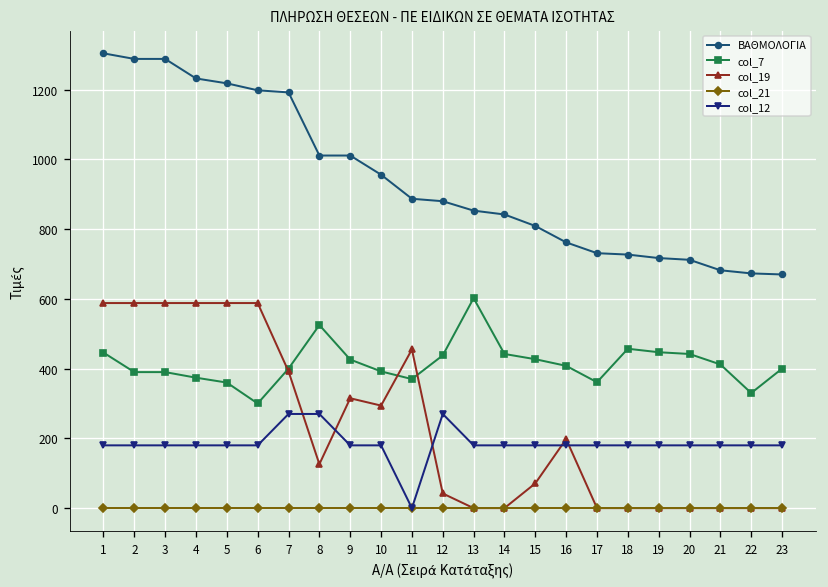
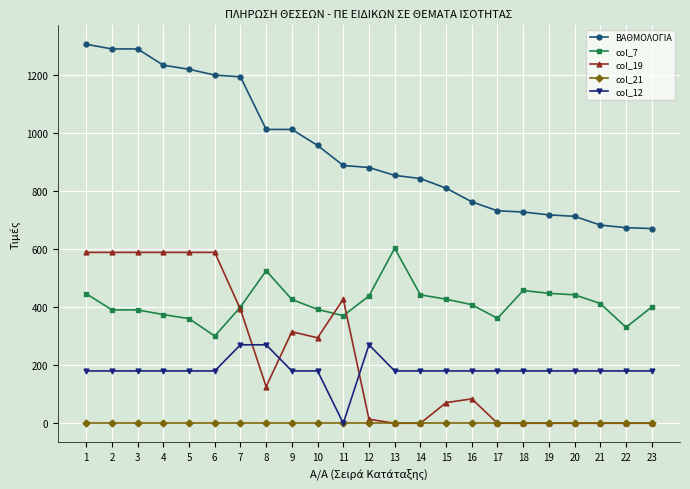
col_19, 11: 460 -> 430
col_19, 12: 40 -> 10
col_19, 16: 200 -> 80
